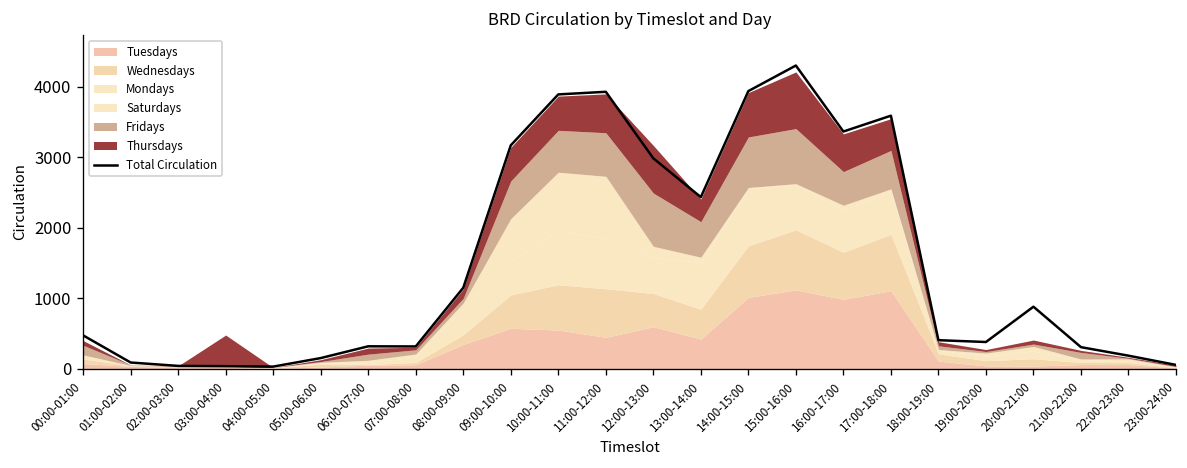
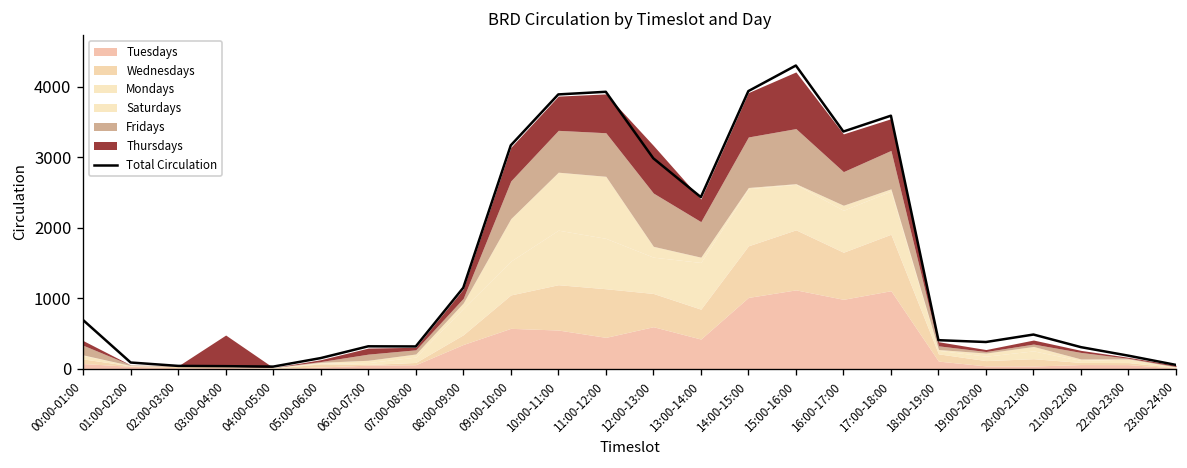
Total Circulation, 00:00-01:00: 500 -> 700
Total Circulation, 20:00-21:00: 900 -> 500
